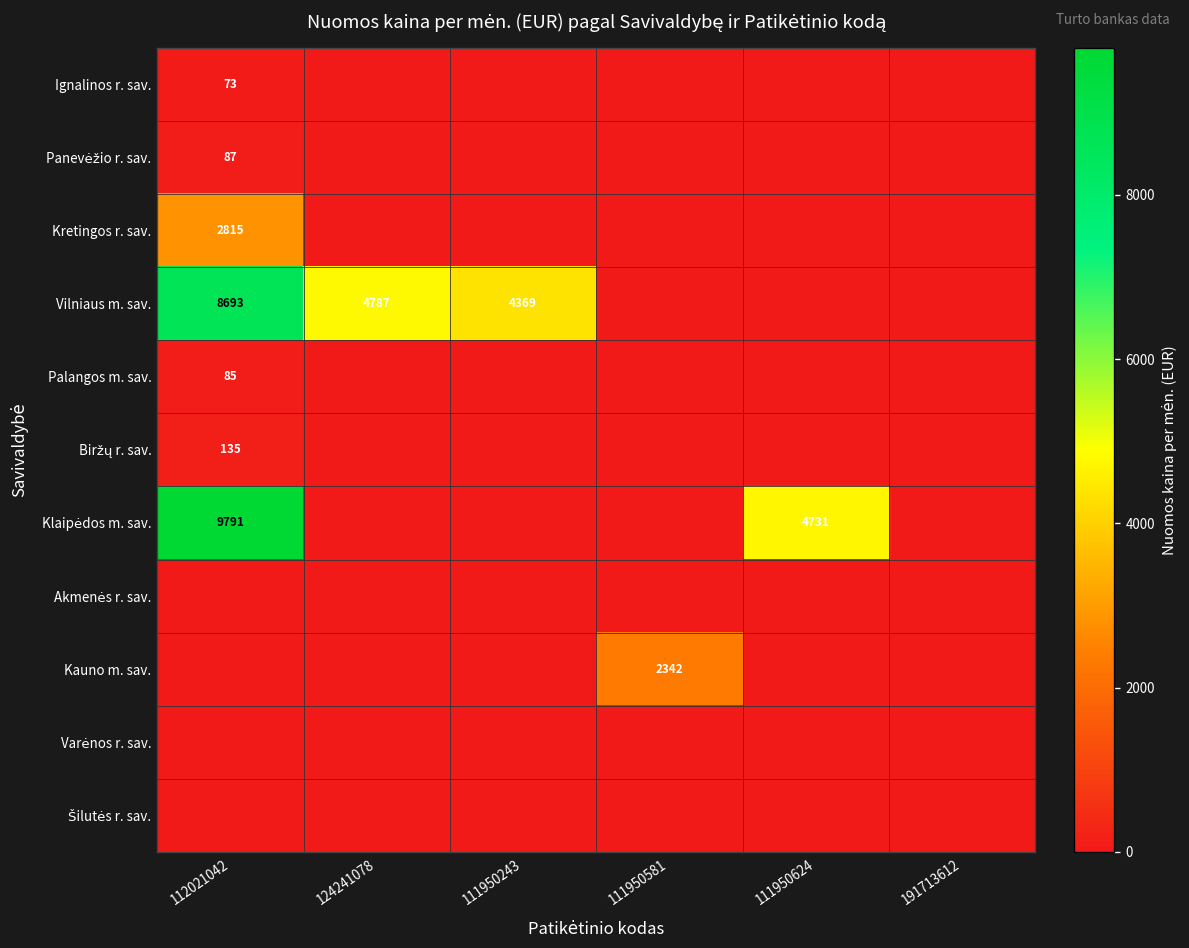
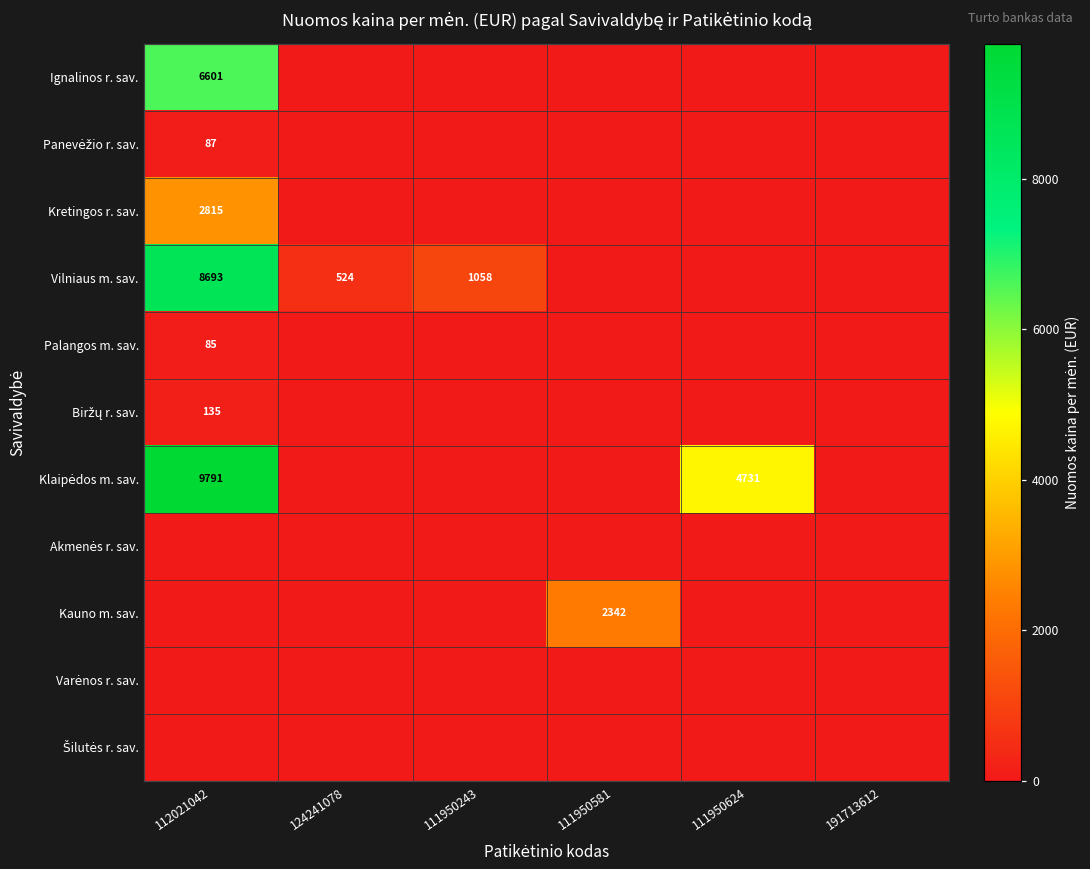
Ignalinos r. sav., 112021042: 73 -> 6601
Vilniaus m. sav., 124241078: 4787 -> 524
Vilniaus m. sav., 111950243: 4369 -> 1058
